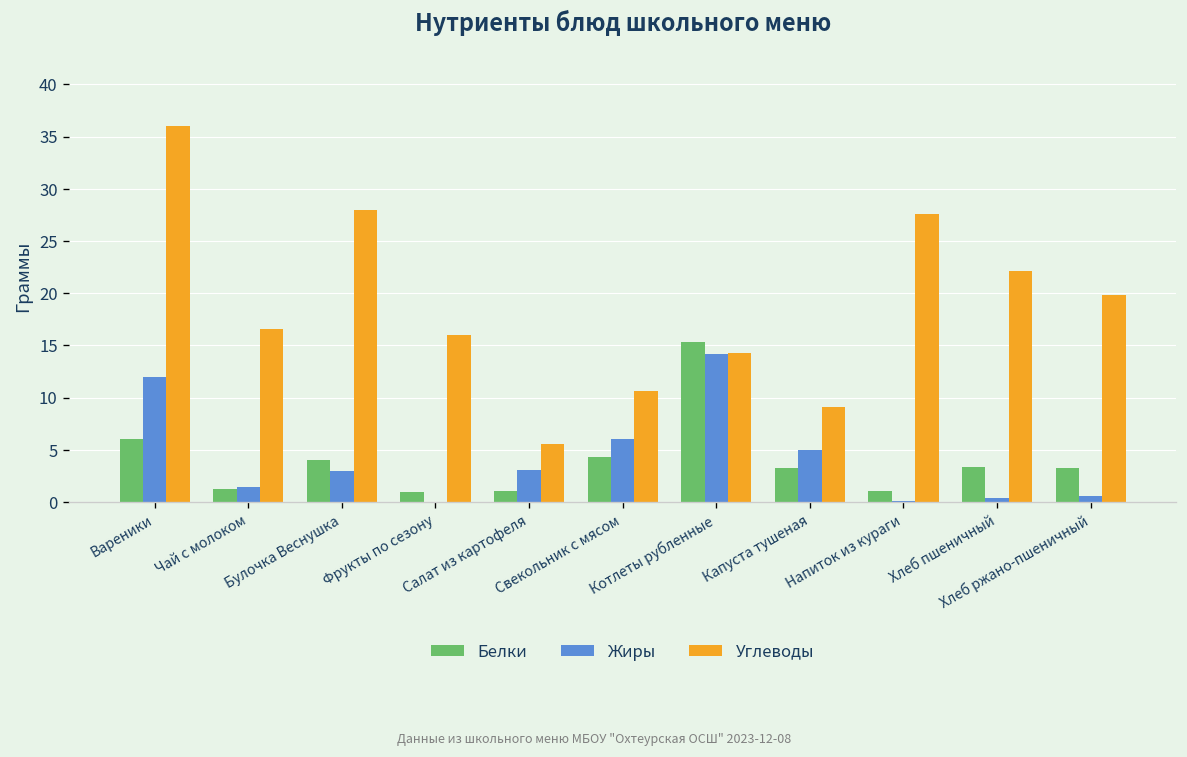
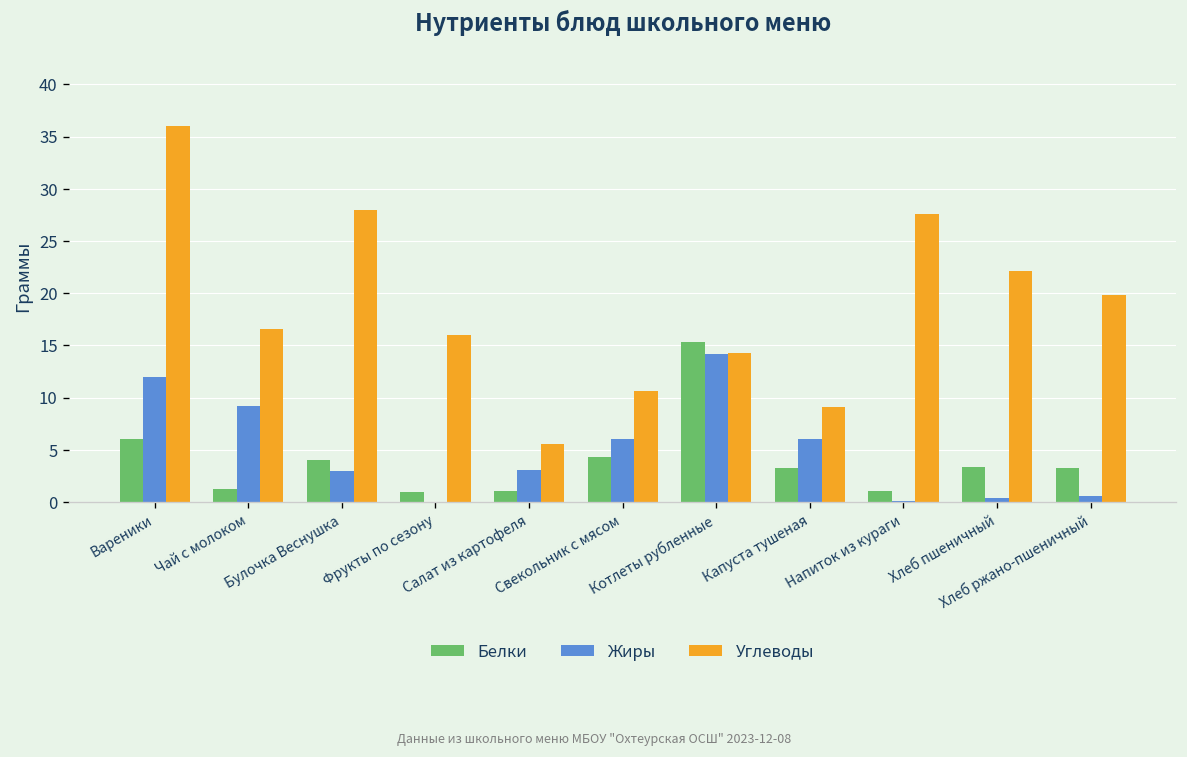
Жиры, Чай с молоком: 1 -> 9
Жиры, Капуста тушеная: 5 -> 6
